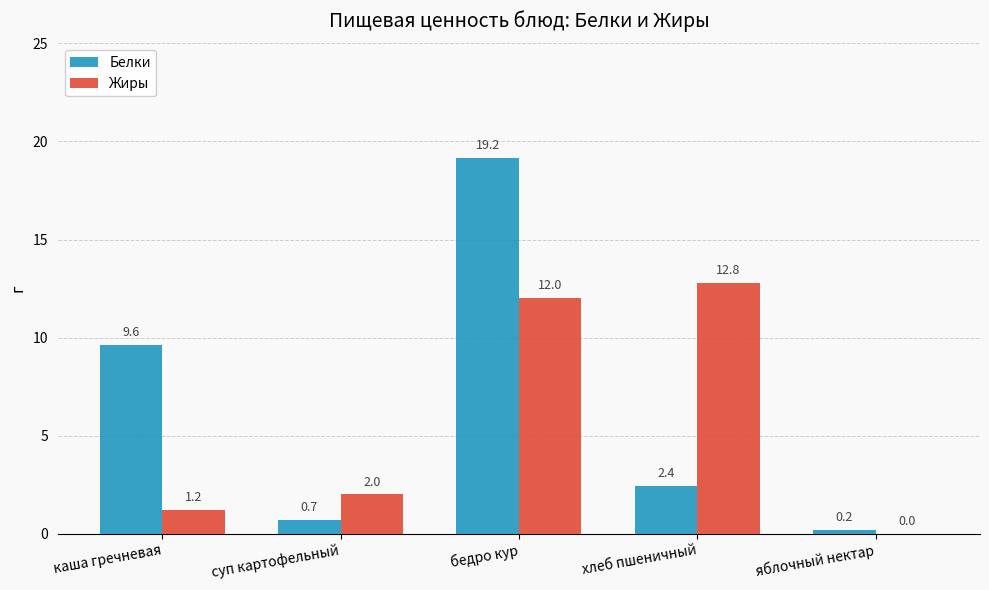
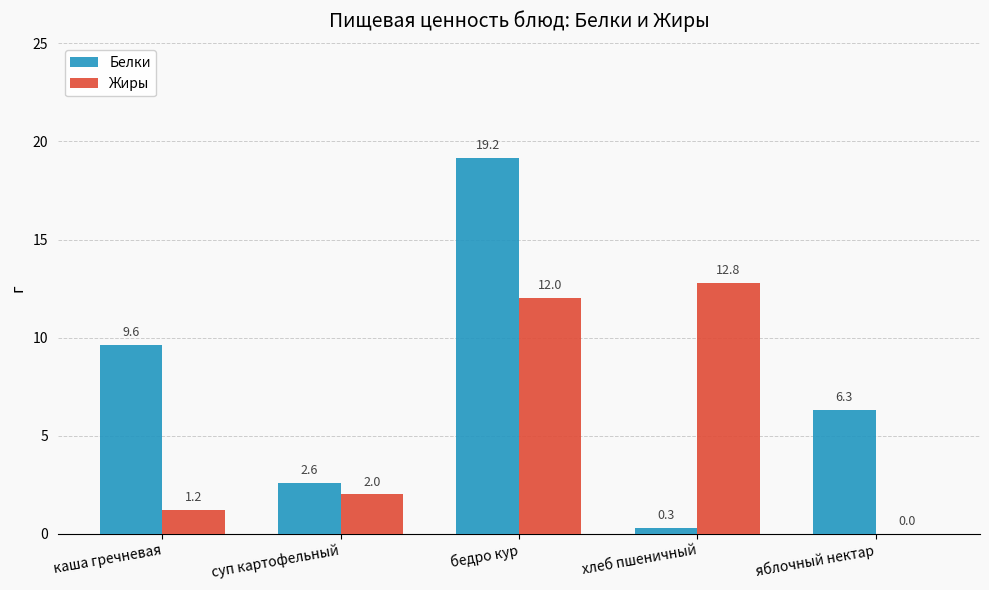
Белки, суп картофельный: 0.7 -> 2.6
Белки, хлеб пшеничный: 2.4 -> 0.3
Белки, яблочный нектар: 0.2 -> 6.3
